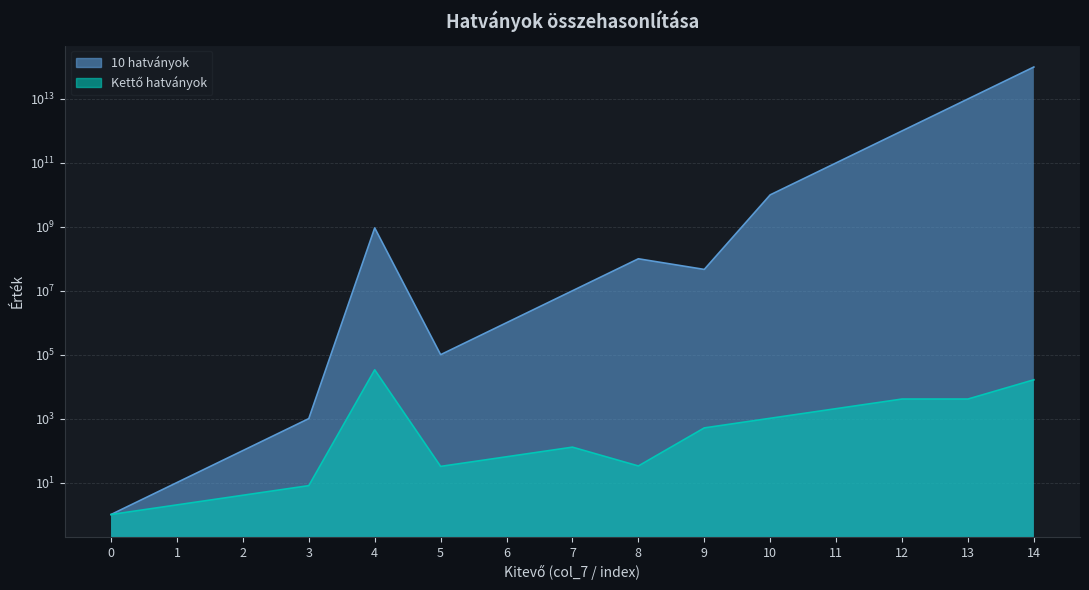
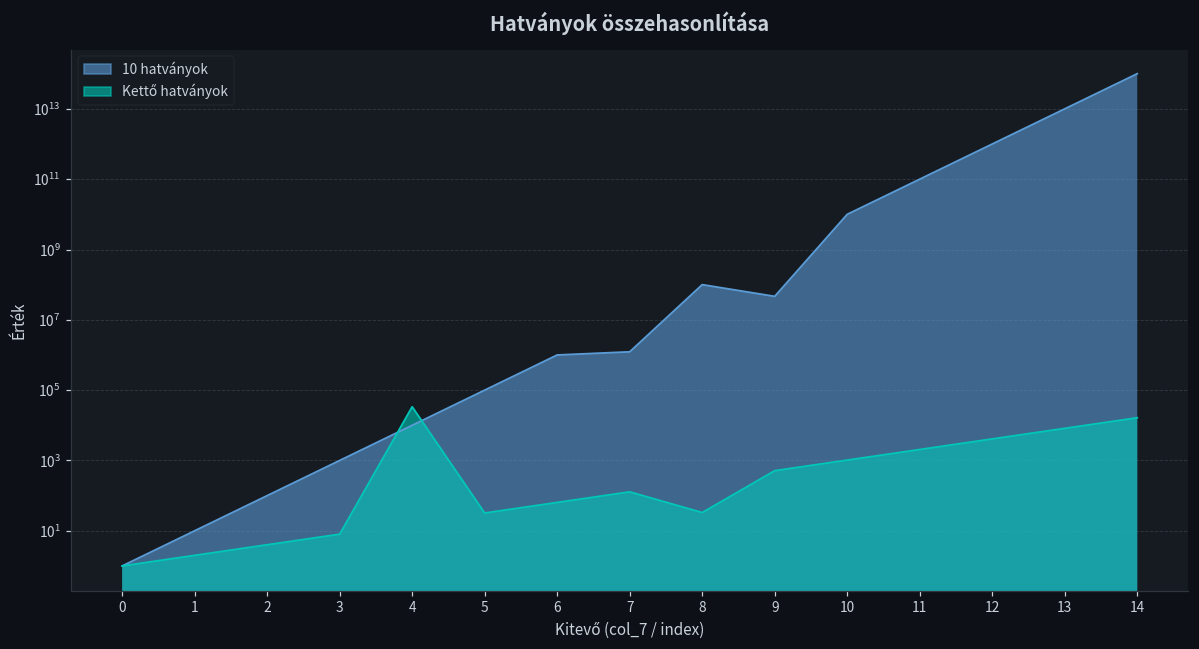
10 hatványok, 4: 900000000 -> 10000
10 hatványok, 7: 10000000 -> 1200000
Kettő hatványok, 13: 4000 -> 8000
